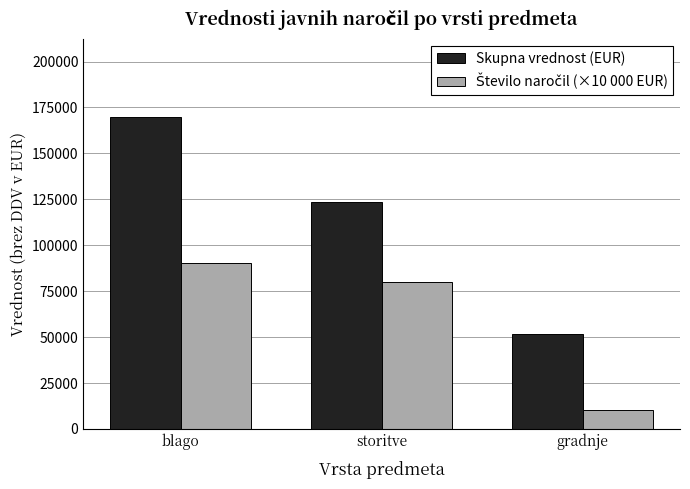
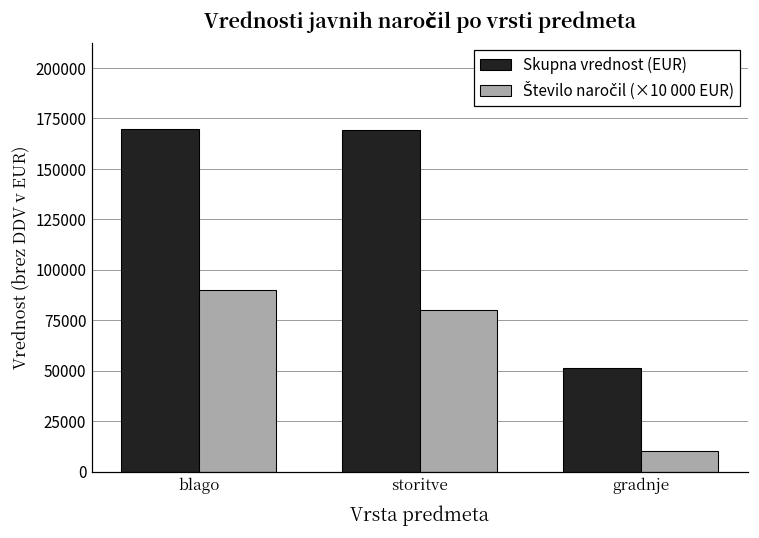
Skupna vrednost (EUR), storitve: 123000 -> 169000
